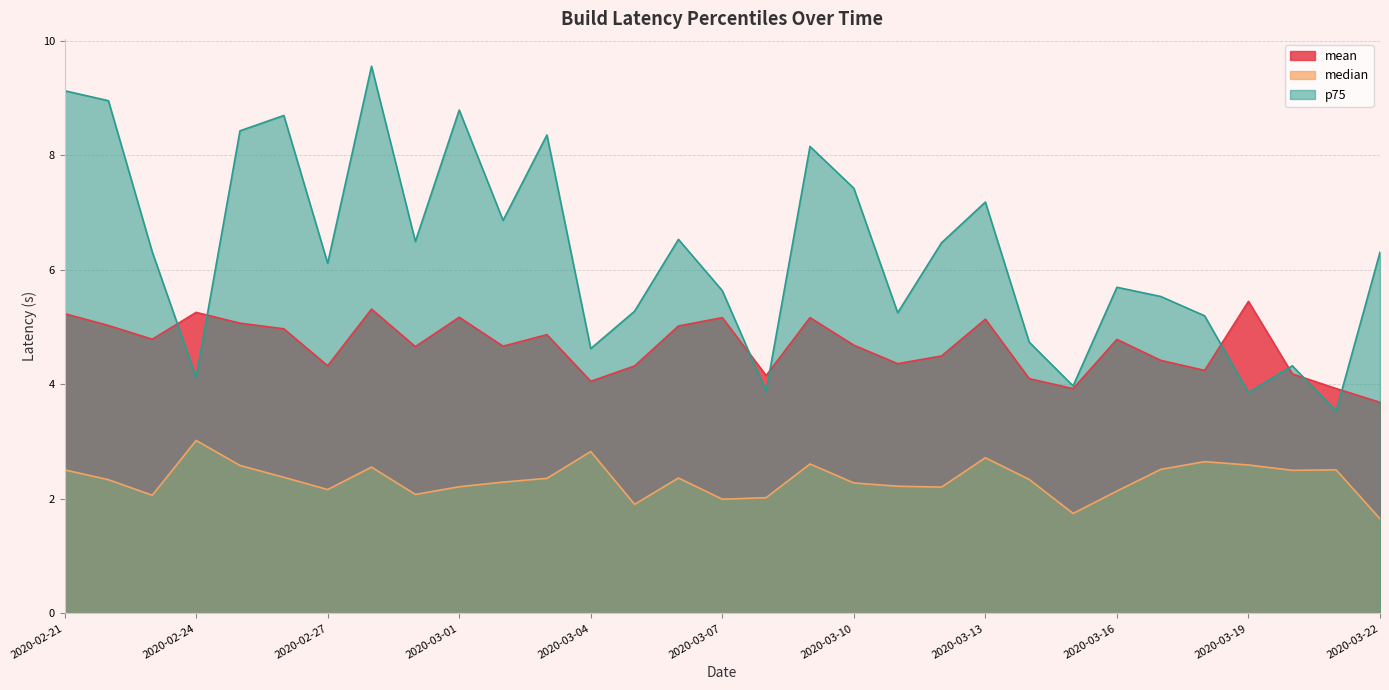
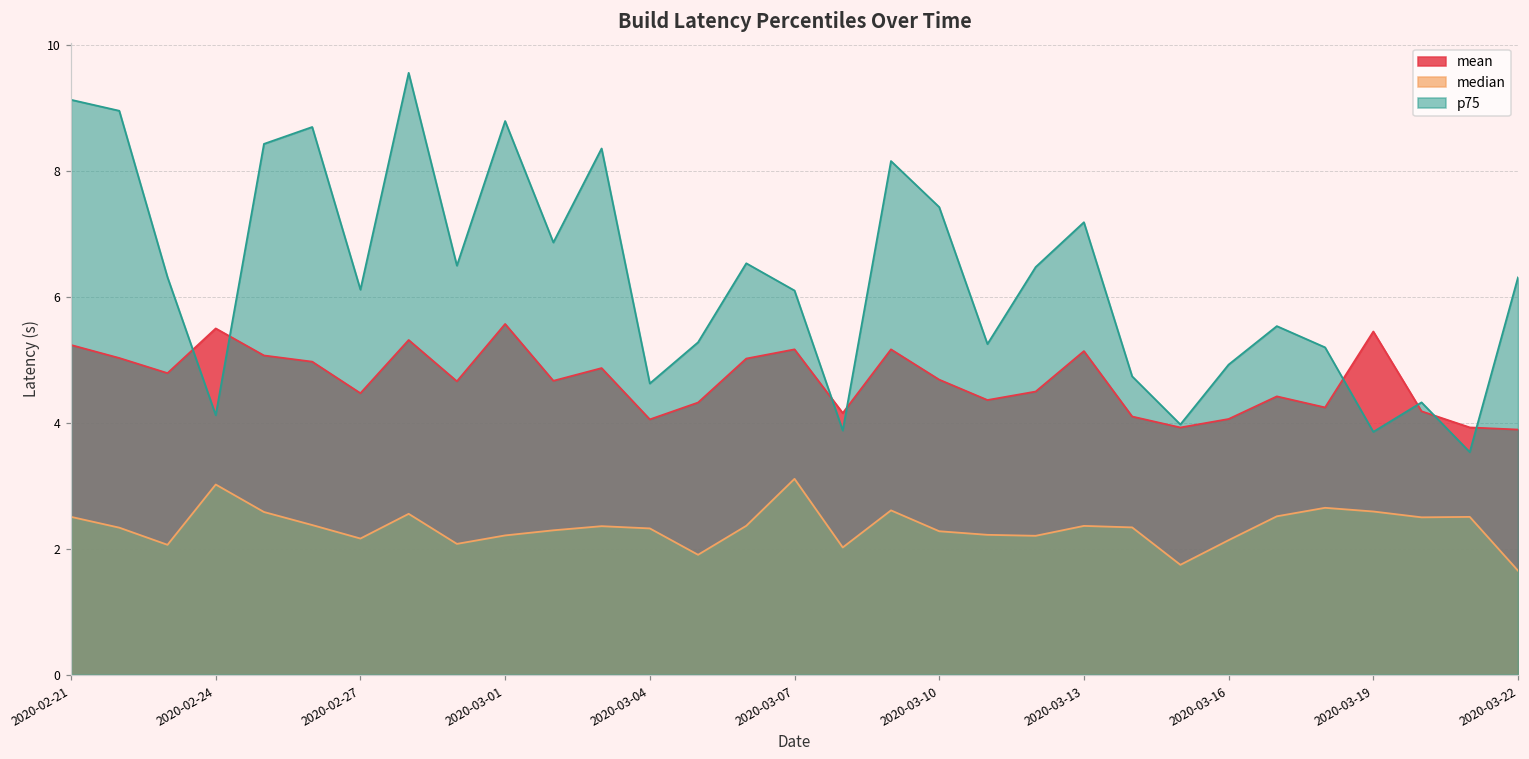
mean, 2020-02-24: 5.3 -> 5.5
mean, 2020-02-27: 4.3 -> 4.5
mean, 2020-03-01: 5.2 -> 5.6
median, 2020-03-04: 2.8 -> 2.3
median, 2020-03-07: 2.0 -> 3.1
p75, 2020-03-07: 5.6 -> 6.1
median, 2020-03-13: 2.7 -> 2.4
mean, 2020-03-16: 4.8 -> 4.1
p75, 2020-03-16: 5.7 -> 4.9
mean, 2020-03-22: 3.7 -> 3.9
